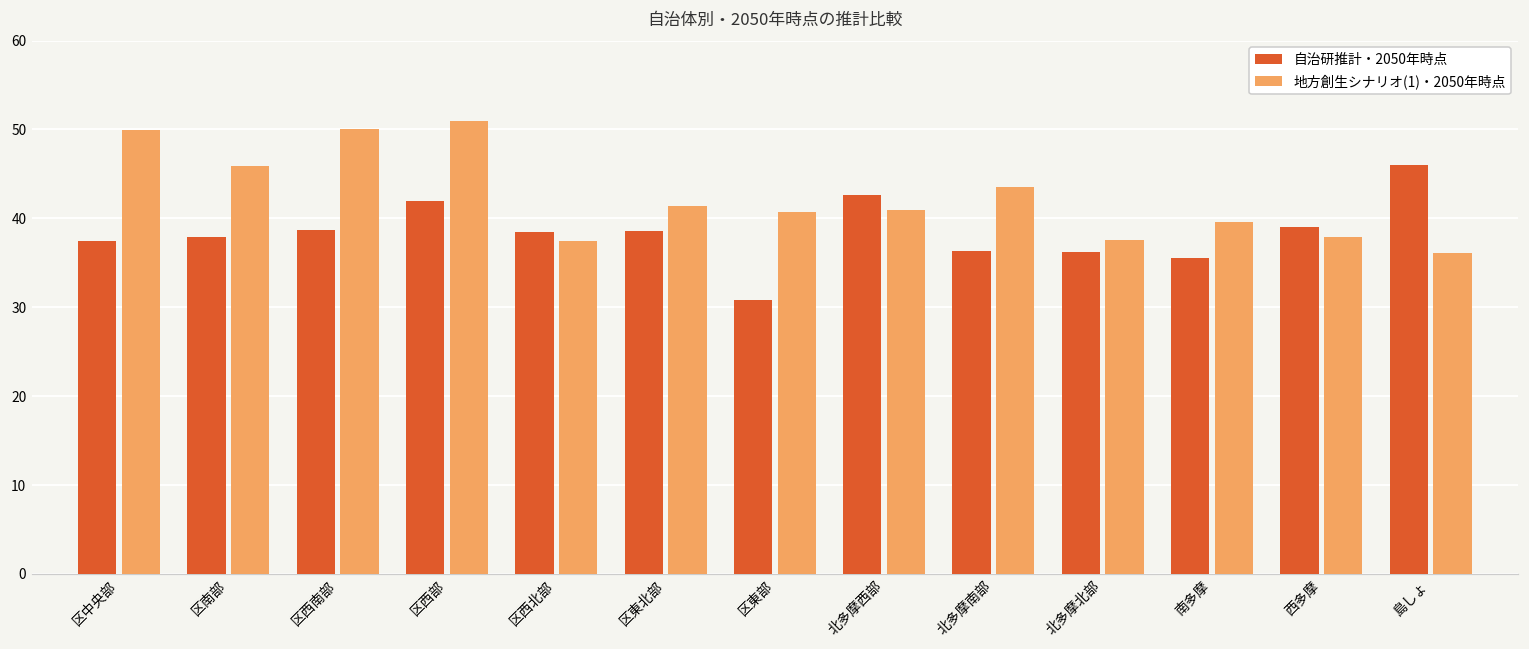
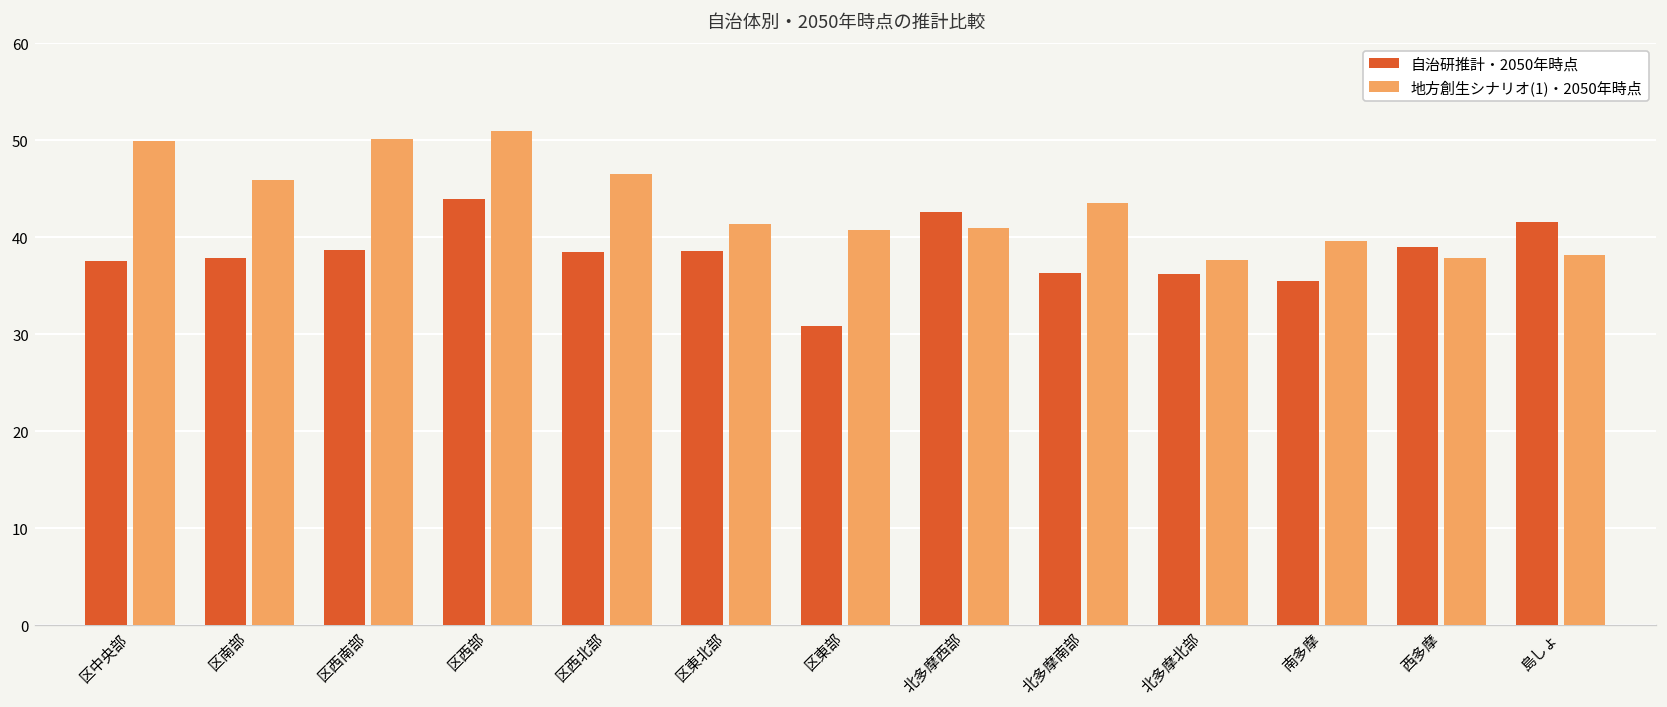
自治研推計・2050年時点, 区西部: 42 -> 44
地方創生シナリオ(1)・2050年時点, 区西北部: 37 -> 47
自治研推計・2050年時点, 島しょ: 46 -> 42
地方創生シナリオ(1)・2050年時点, 島しょ: 36 -> 38
